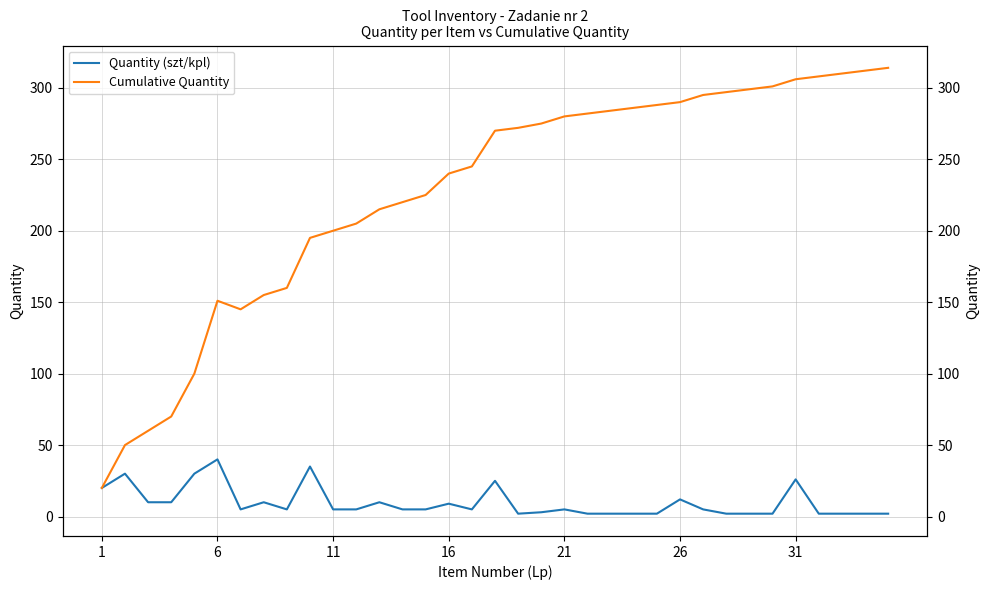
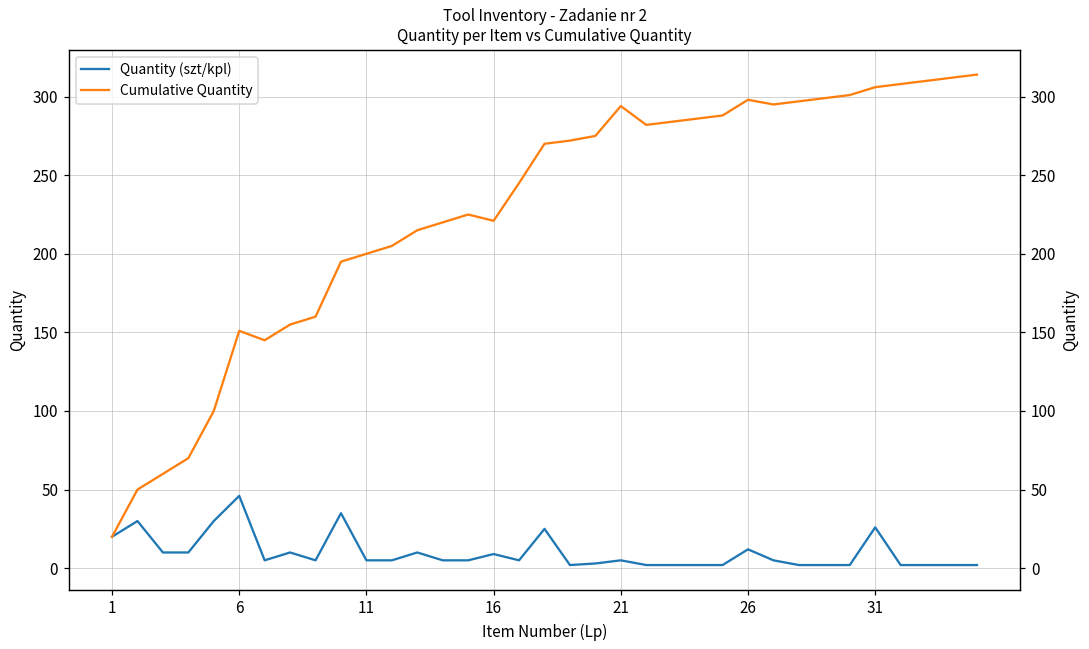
Quantity (szt/kpl), 6: 40 -> 46
Cumulative Quantity, 16: 240 -> 221
Cumulative Quantity, 21: 280 -> 294
Cumulative Quantity, 26: 290 -> 298
